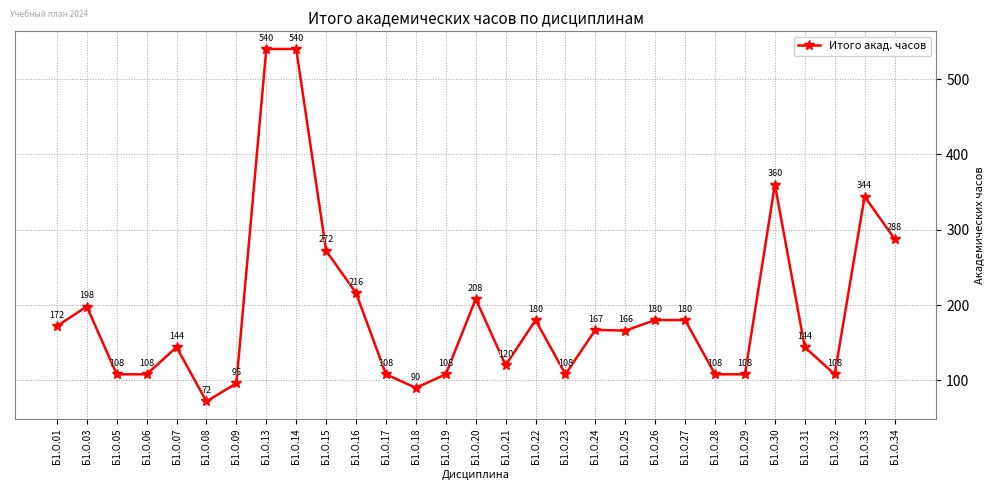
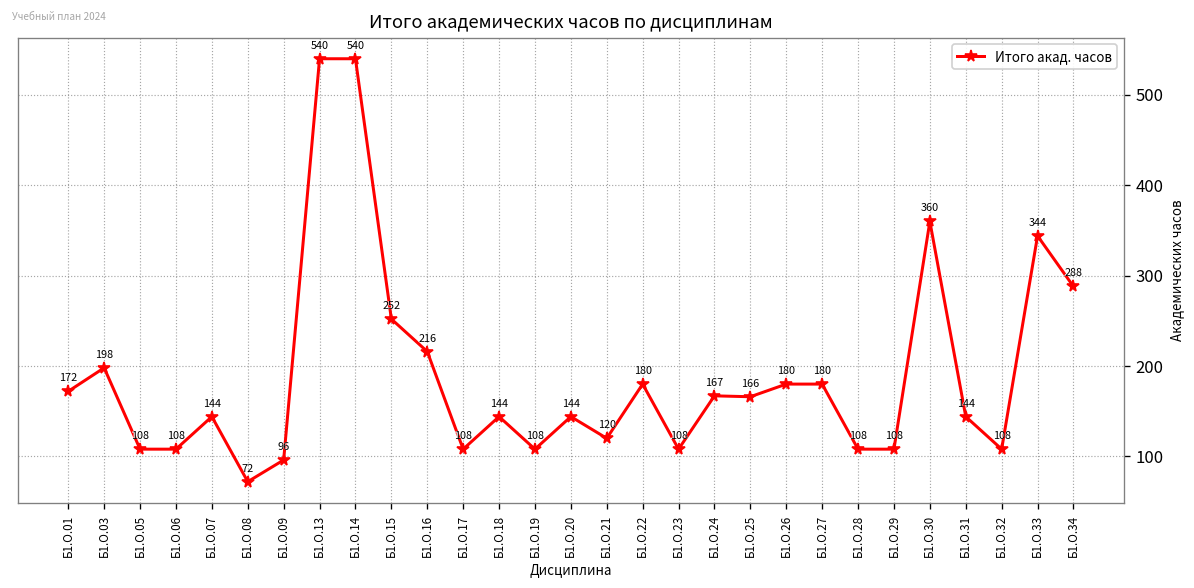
Б1.О.15: 272 -> 252
Б1.О.18: 90 -> 144
Б1.О.20: 208 -> 144
